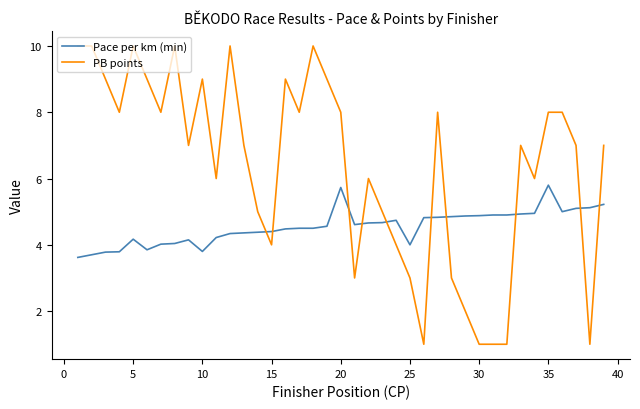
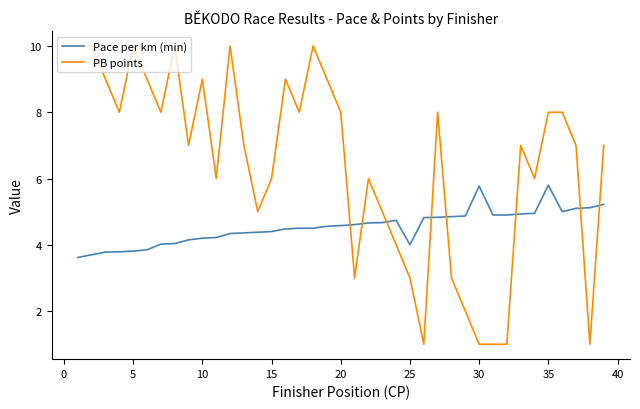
Pace per km (min), 5: 4.2 -> 3.8
Pace per km (min), 10: 3.8 -> 4.2
PB points, 15: 4 -> 6
Pace per km (min), 20: 5.7 -> 4.6
Pace per km (min), 30: 4.9 -> 5.8
